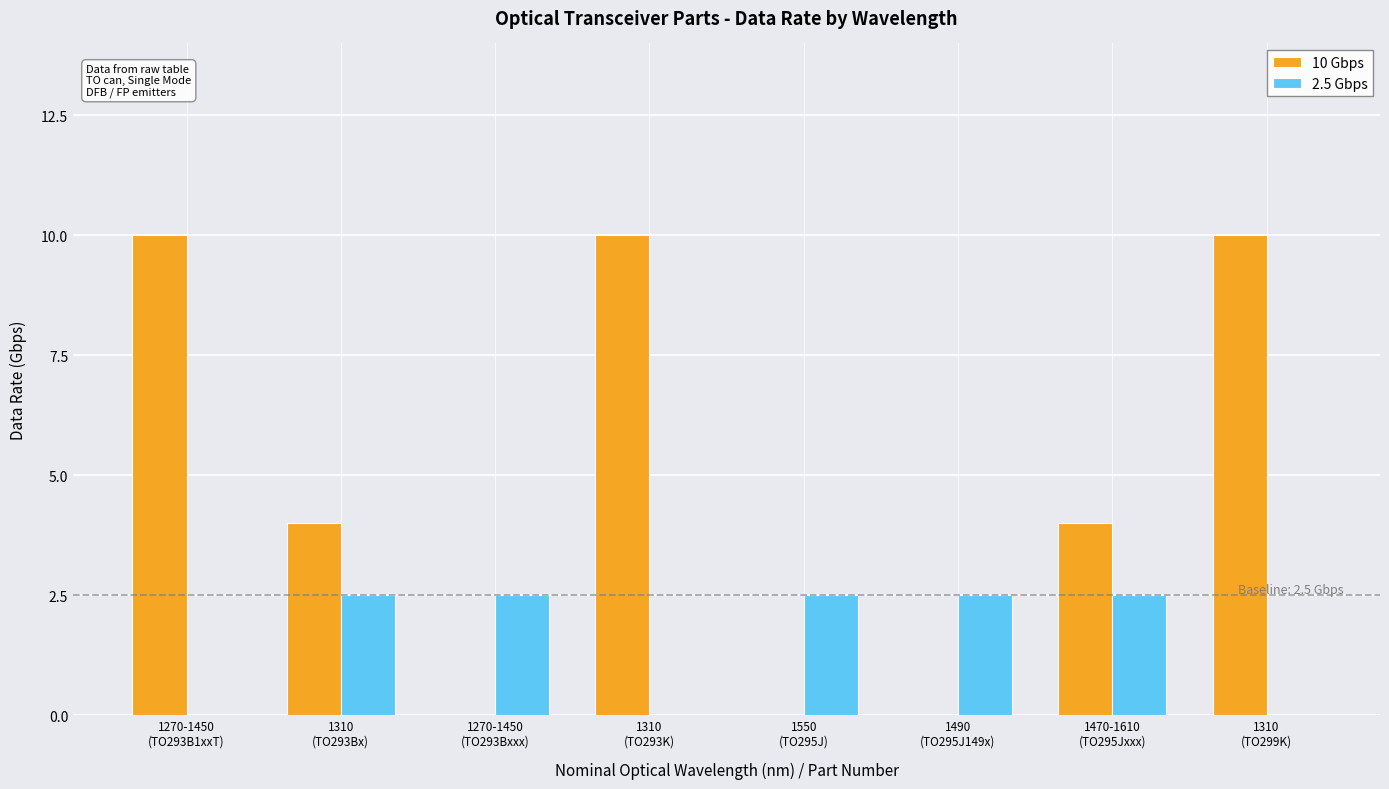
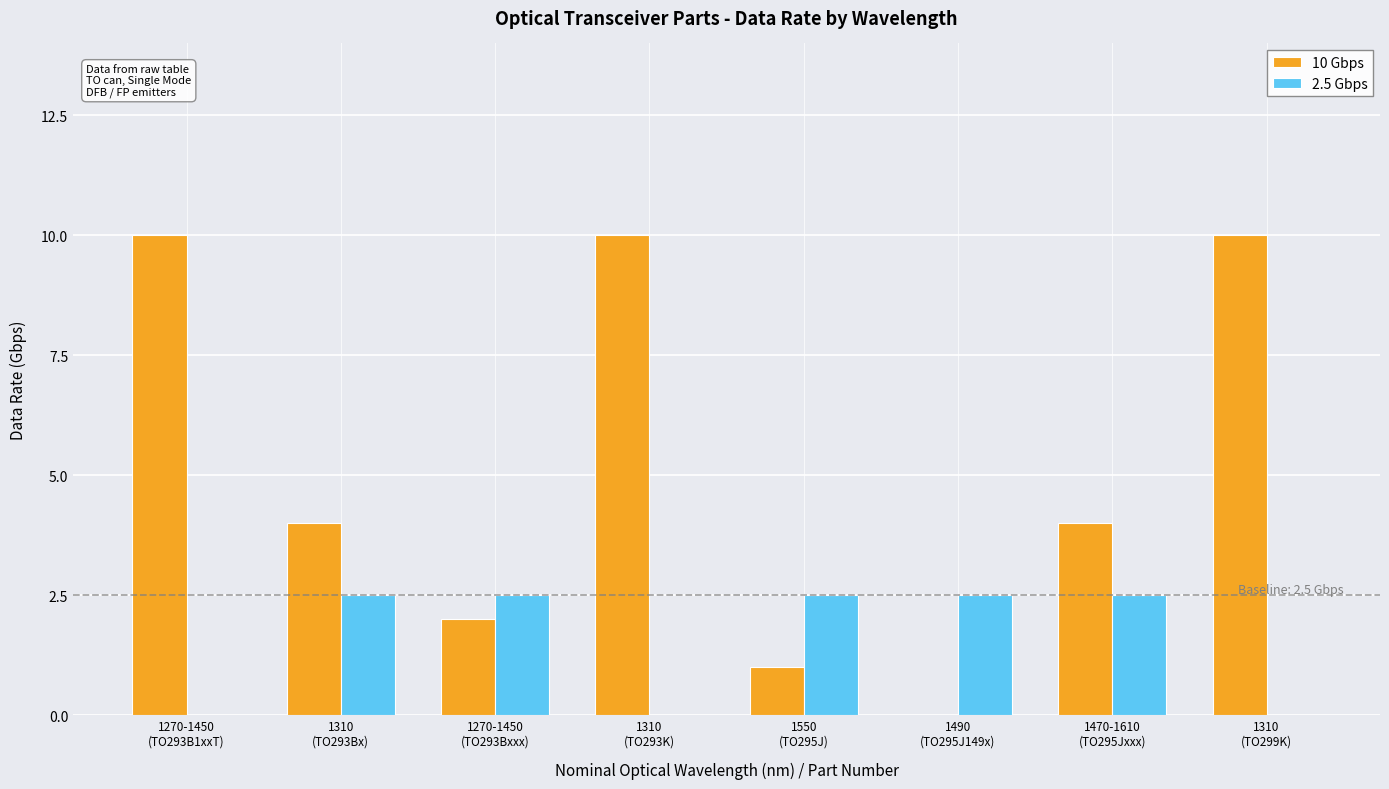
10 Gbps, 1270-1450 (TO293Bxxx): 0 -> 2
10 Gbps, 1550 (TO295J): 0 -> 1
